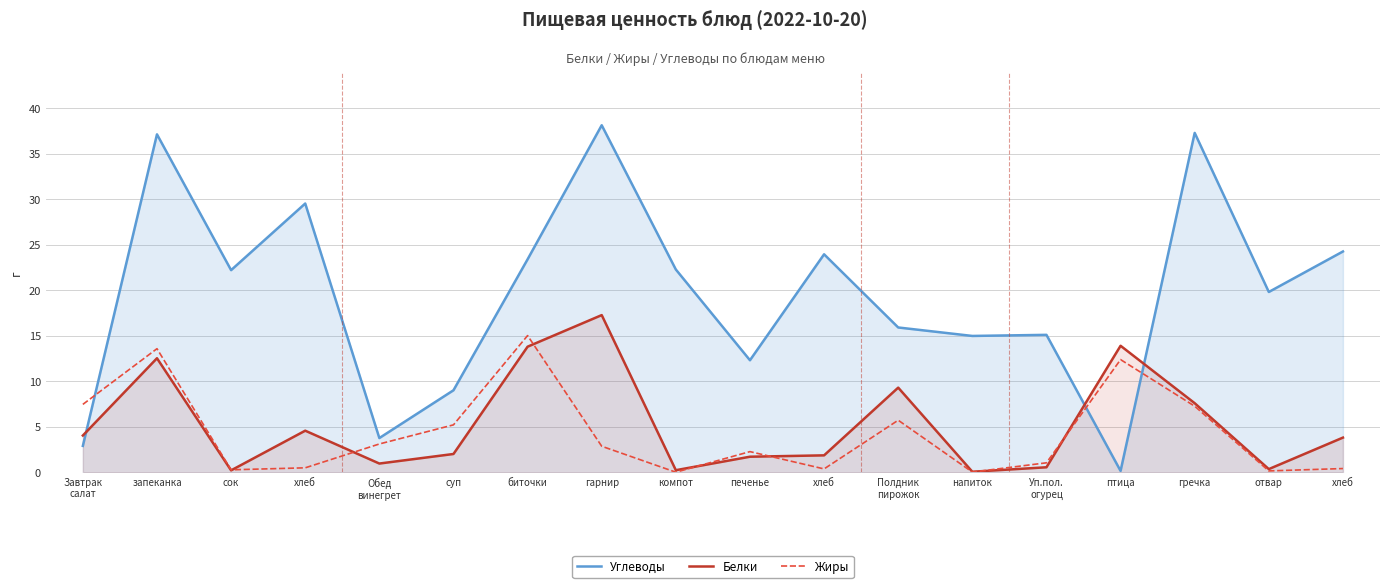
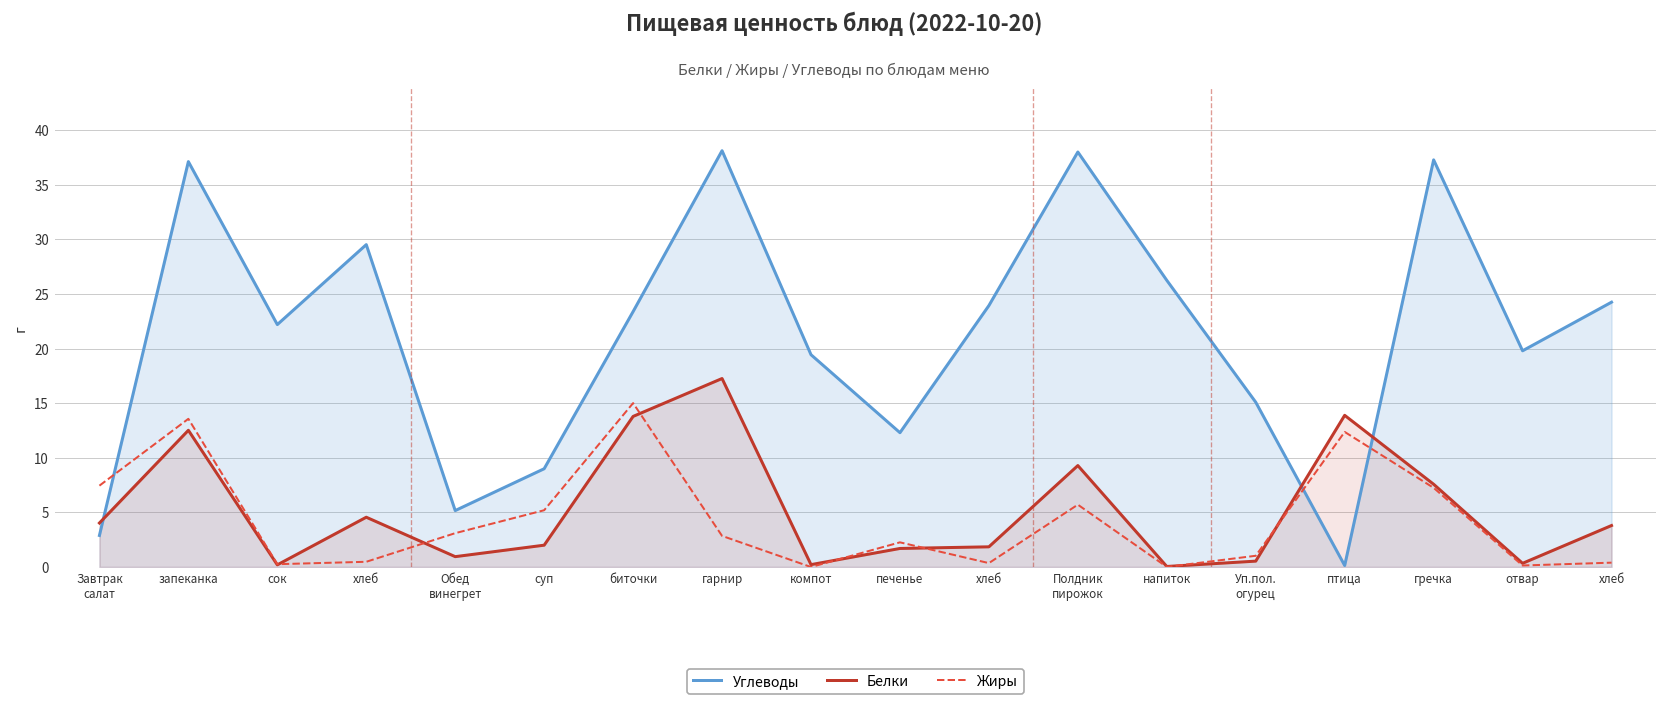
Углеводы, Обед винегрет: 4 -> 5
Углеводы, компот: 22 -> 19
Углеводы, Полдник пирожок: 16 -> 38
Углеводы, напиток: 15 -> 26
